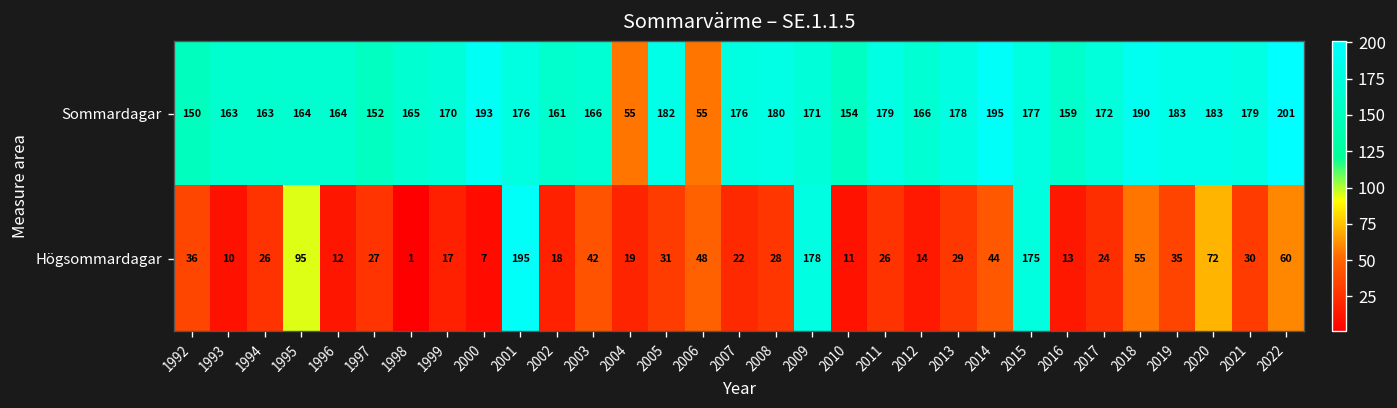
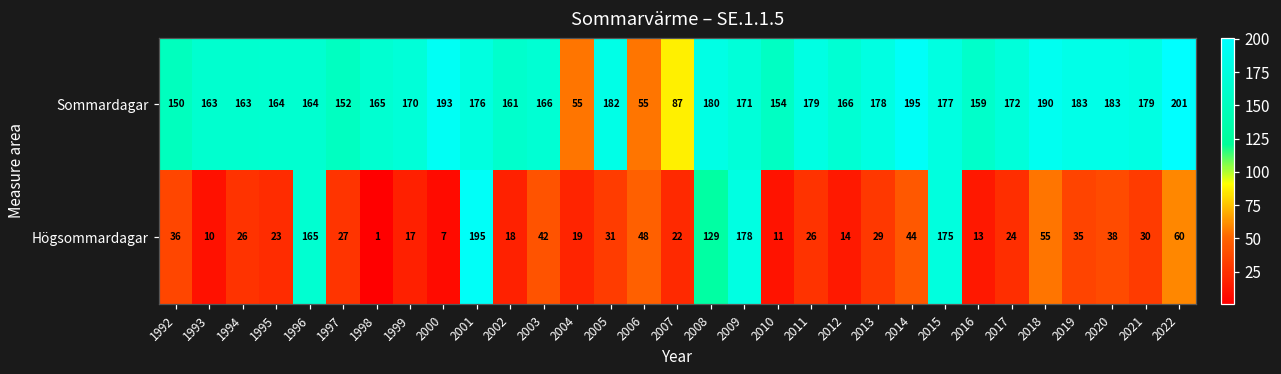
Sommardagar, 2007: 176 -> 87
Högsommardagar, 1995: 95 -> 23
Högsommardagar, 1996: 12 -> 165
Högsommardagar, 2008: 28 -> 129
Högsommardagar, 2020: 72 -> 38
